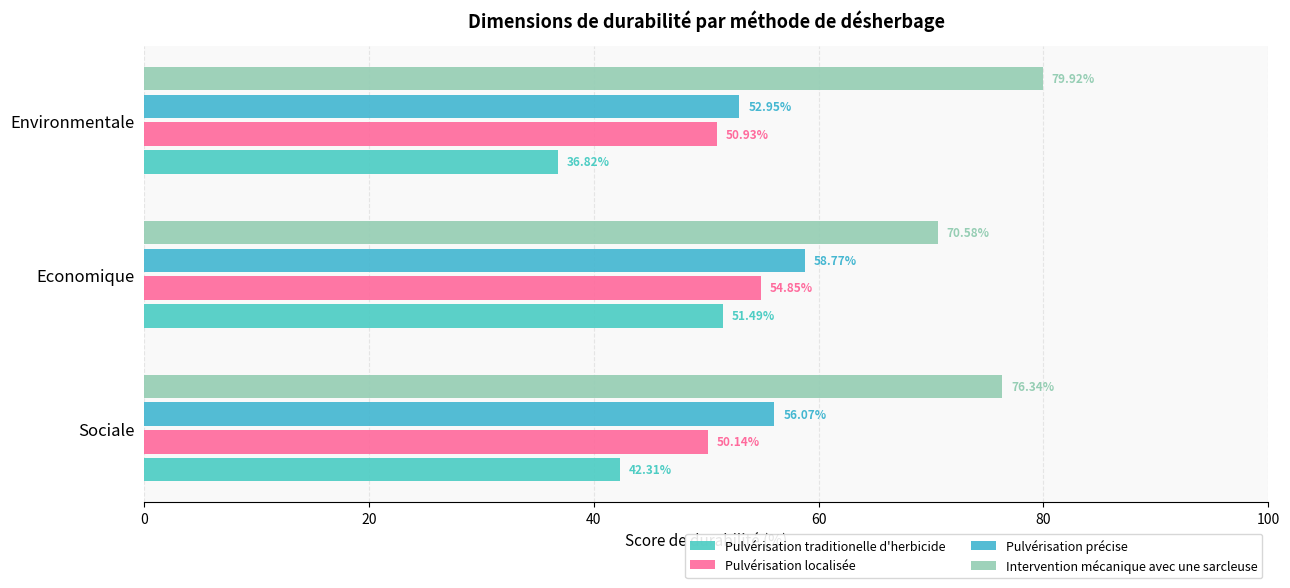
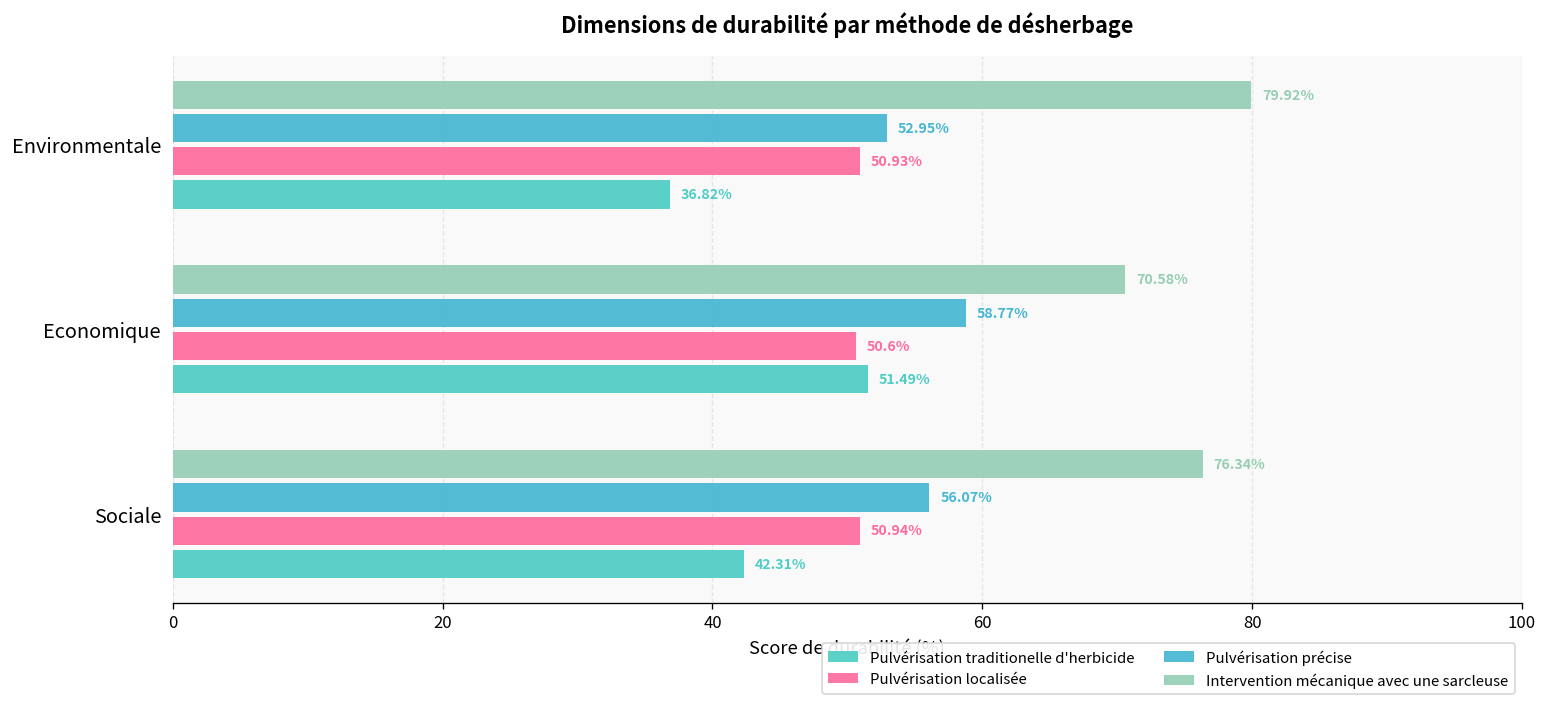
Pulvérisation localisée, Economique: 54.85% -> 50.6%
Pulvérisation localisée, Sociale: 50.14% -> 50.94%
